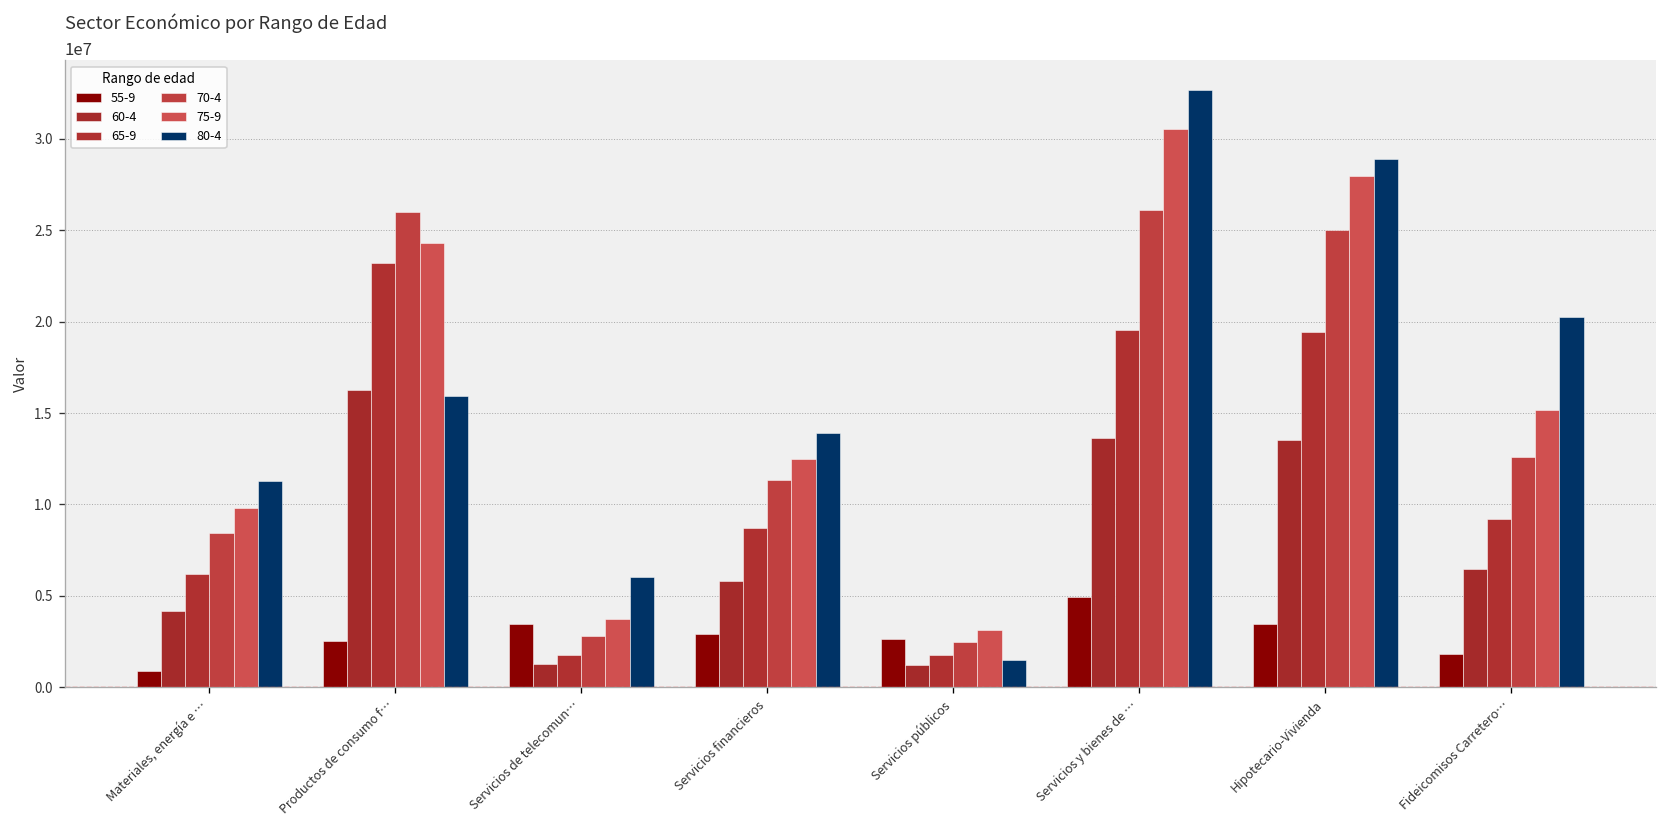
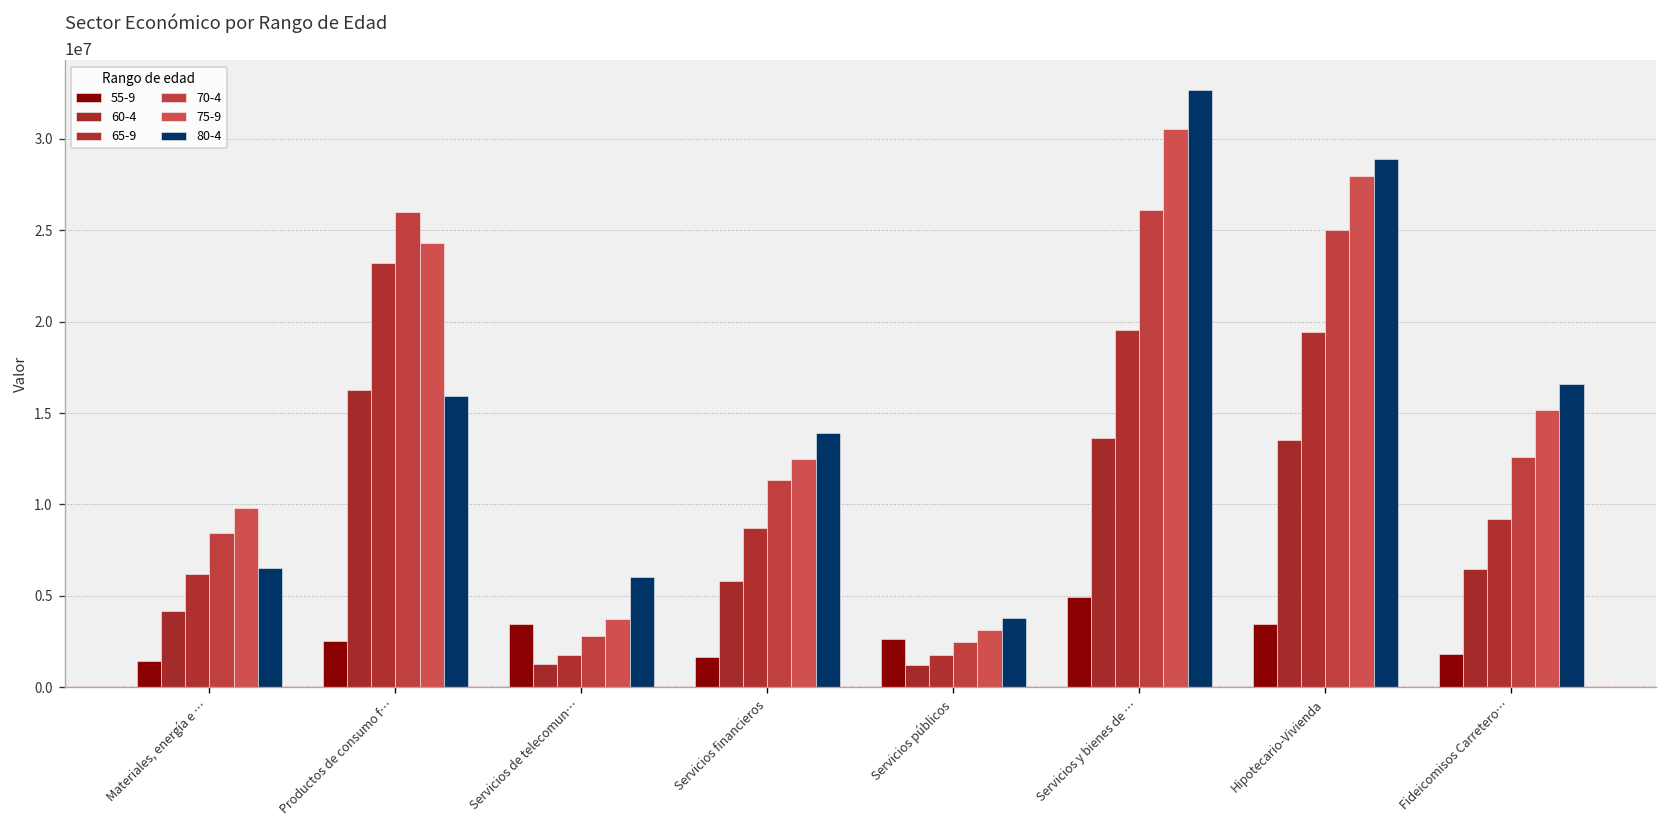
55-9, Materiales, energía e …: 900000 -> 1400000
80-4, Materiales, energía e …: 11300000 -> 6500000
55-9, Servicios financieros: 2900000 -> 1700000
80-4, Servicios públicos: 1500000 -> 3800000
80-4, Fideicomisos Carretero…: 20300000 -> 16600000
